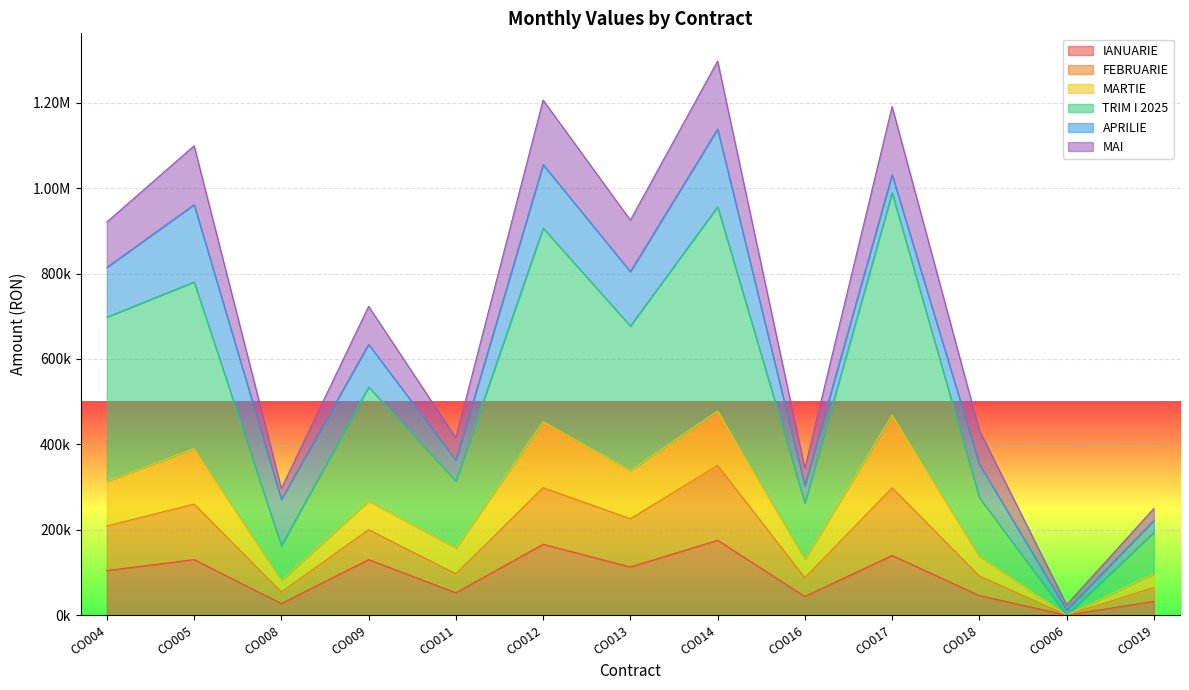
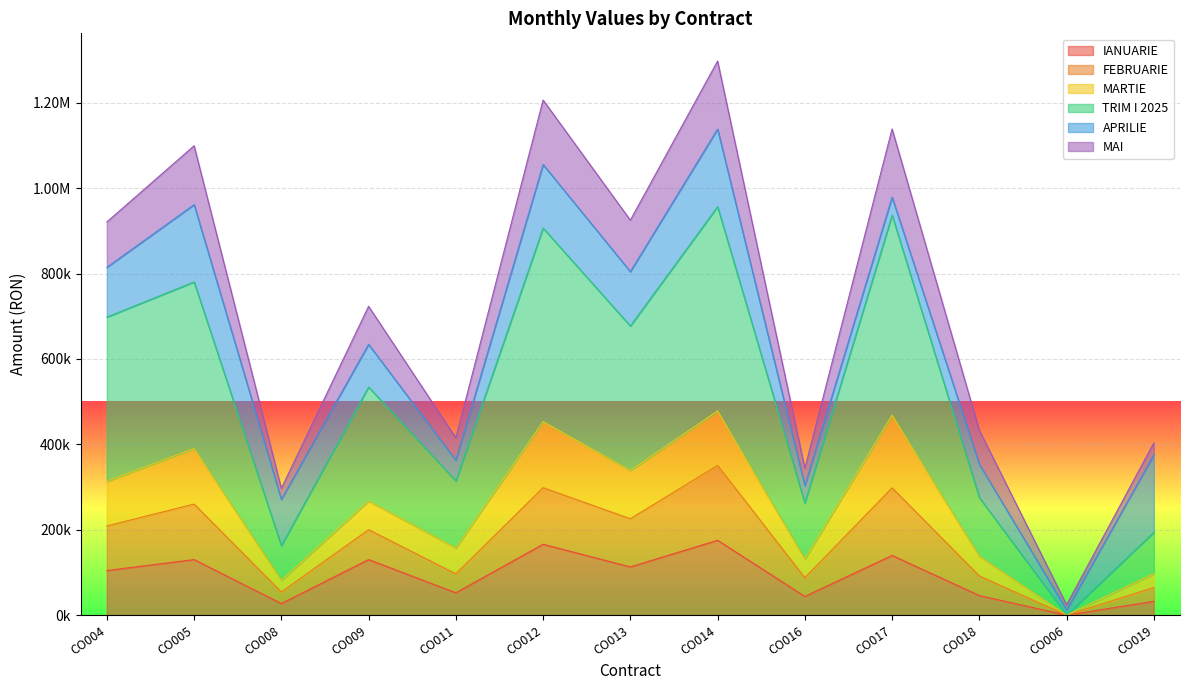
TRIM I 2025, CO017: 520000 -> 470000
APRILIE, CO019: 30000 -> 180000
